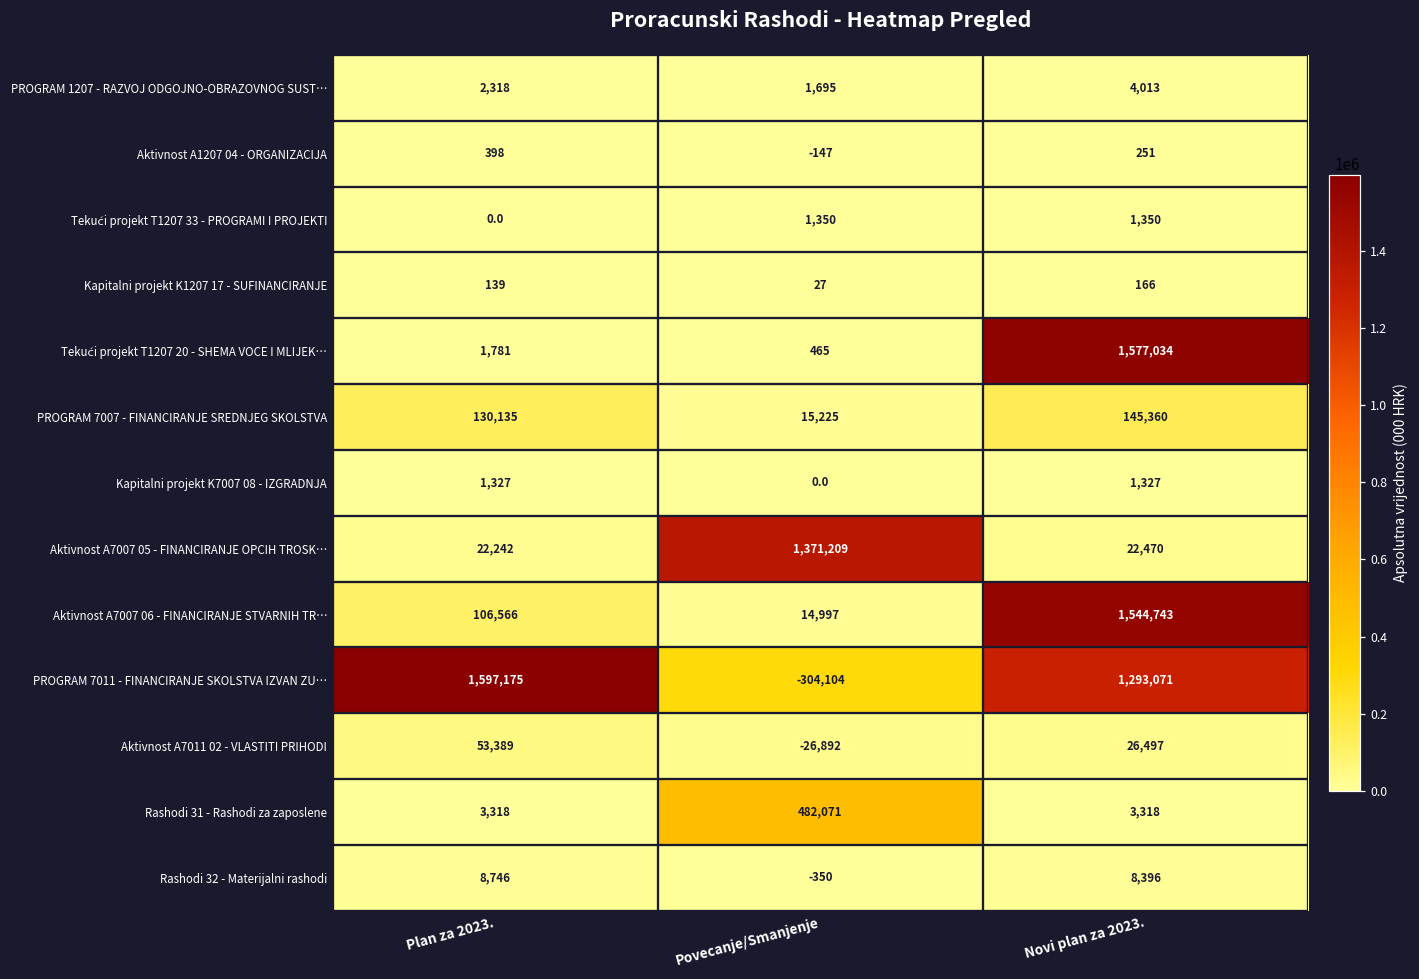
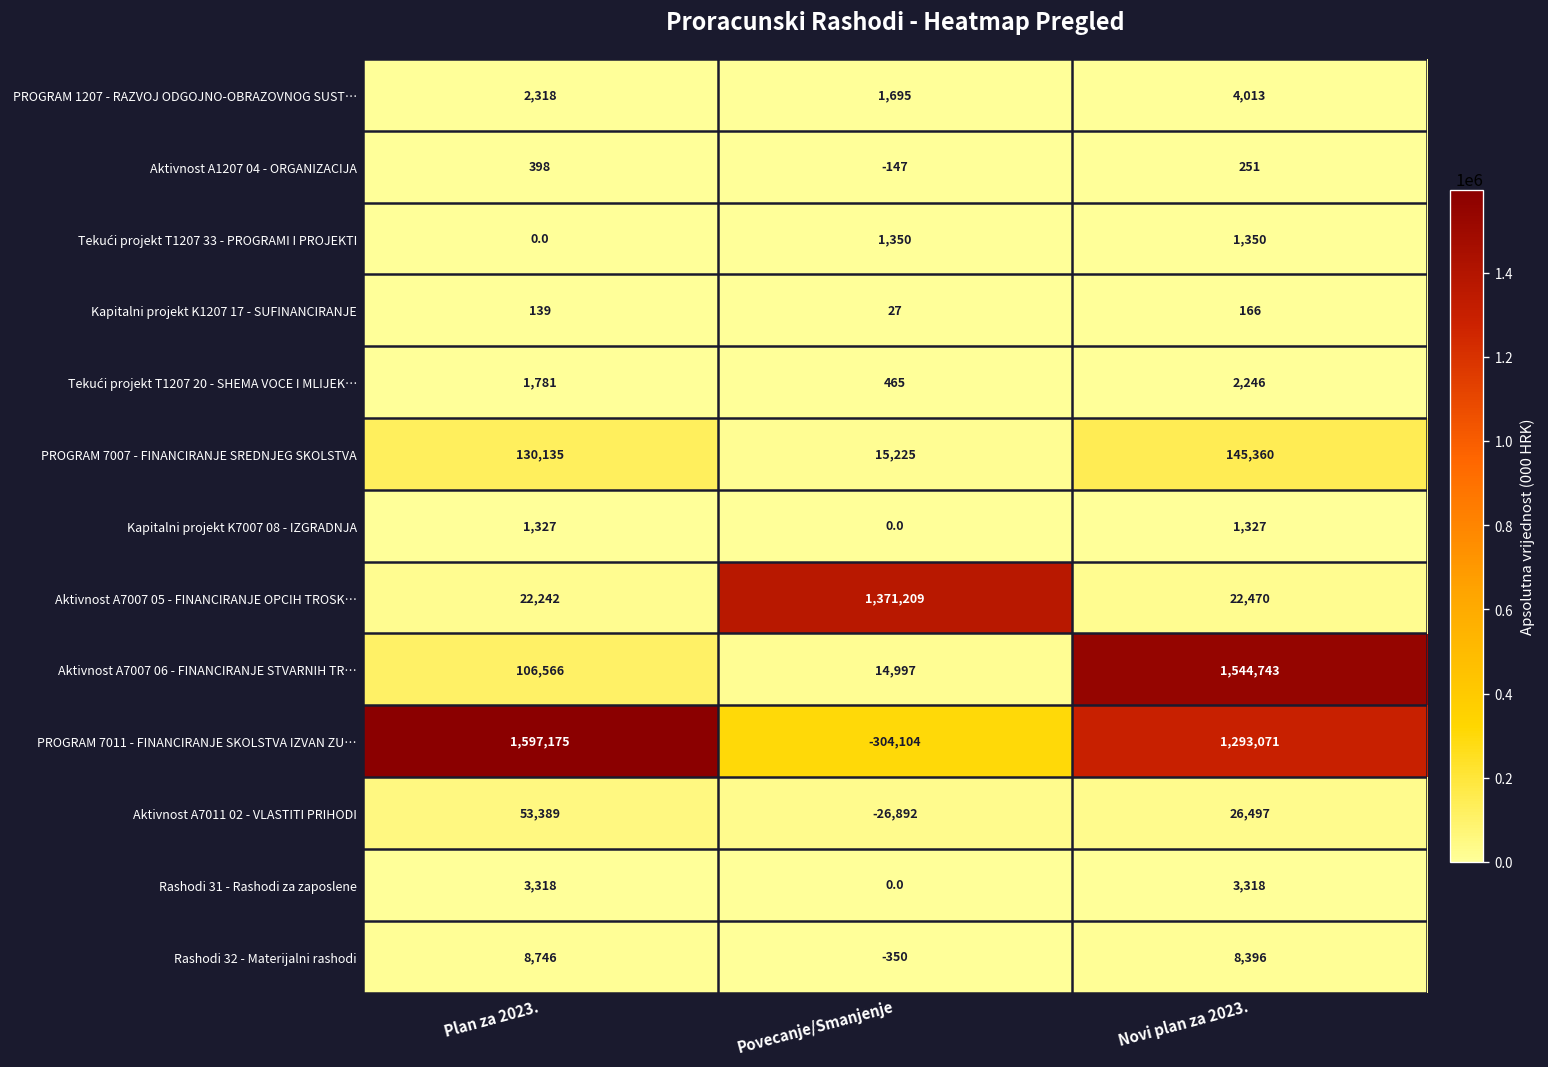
Tekući projekt T1207 20 - SHEMA VOCE I MLIJEK…, Novi plan za 2023.: 1,577,034 -> 2,246
Rashodi 31 - Rashodi za zaposlene, Povecanje/Smanjenje: 482,071 -> 0.0
